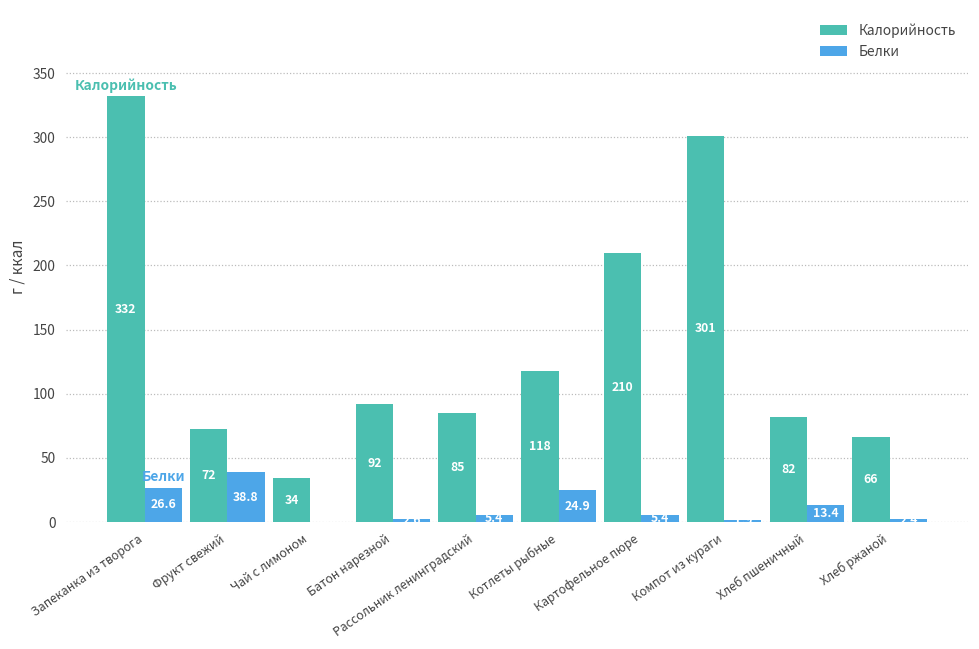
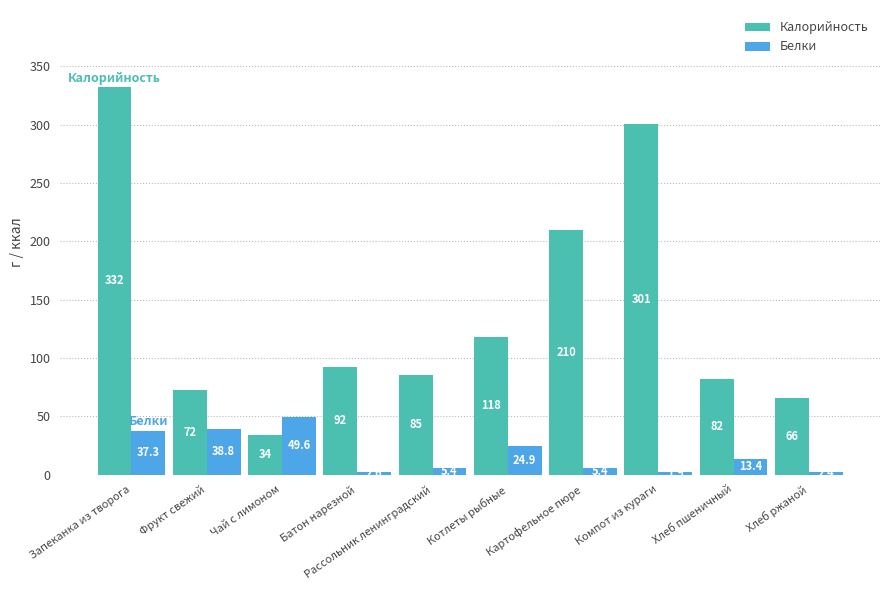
Белки, Запеканка из творога: 26.6 -> 37.3
Белки, Чай с лимоном: 0 -> 50
